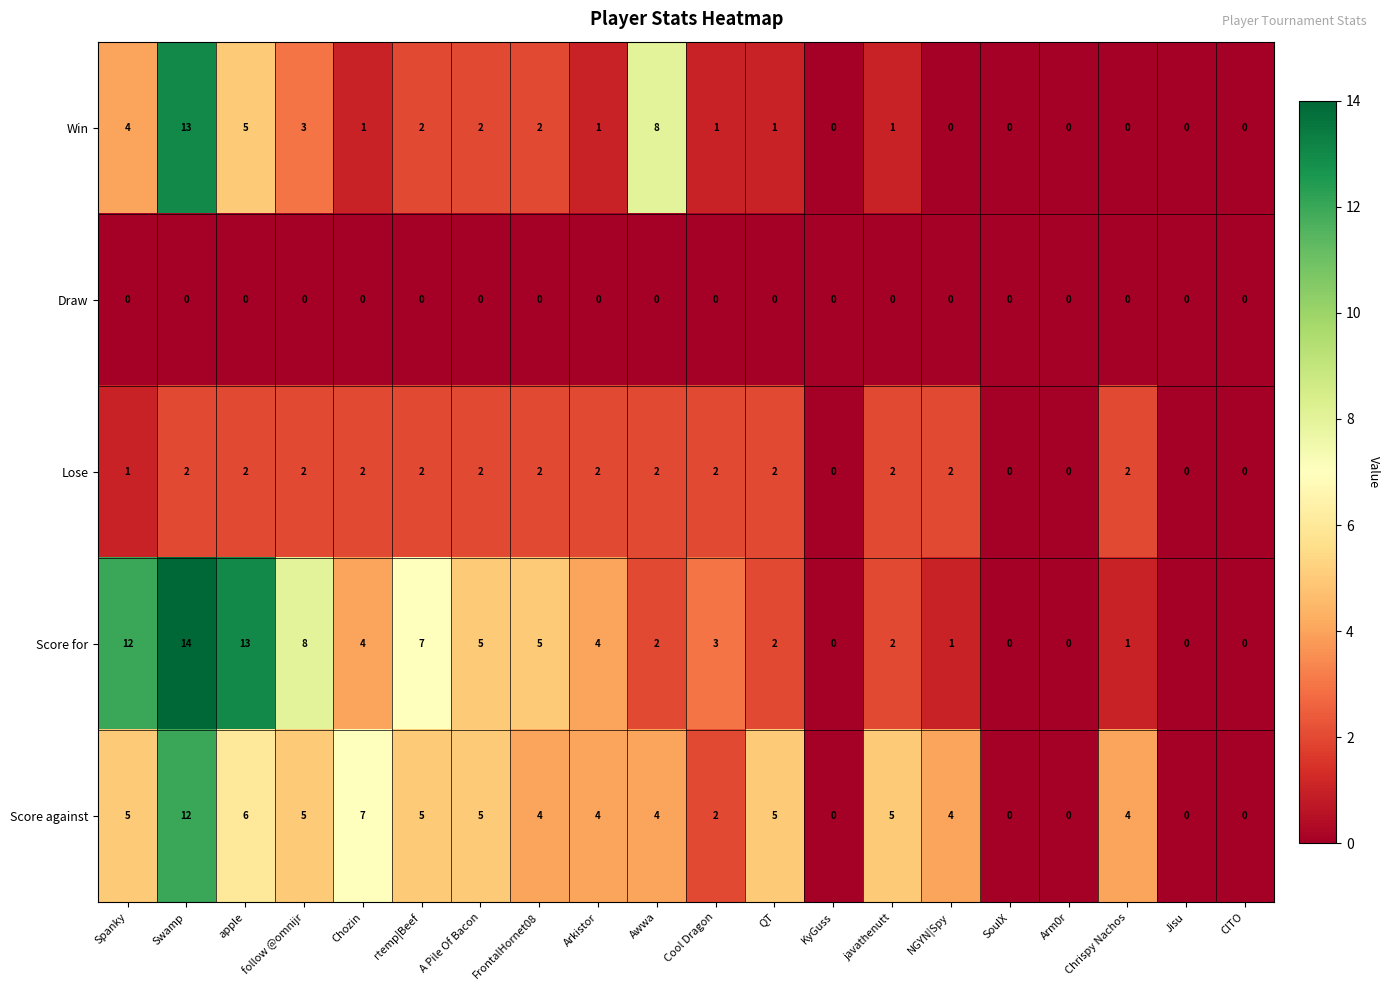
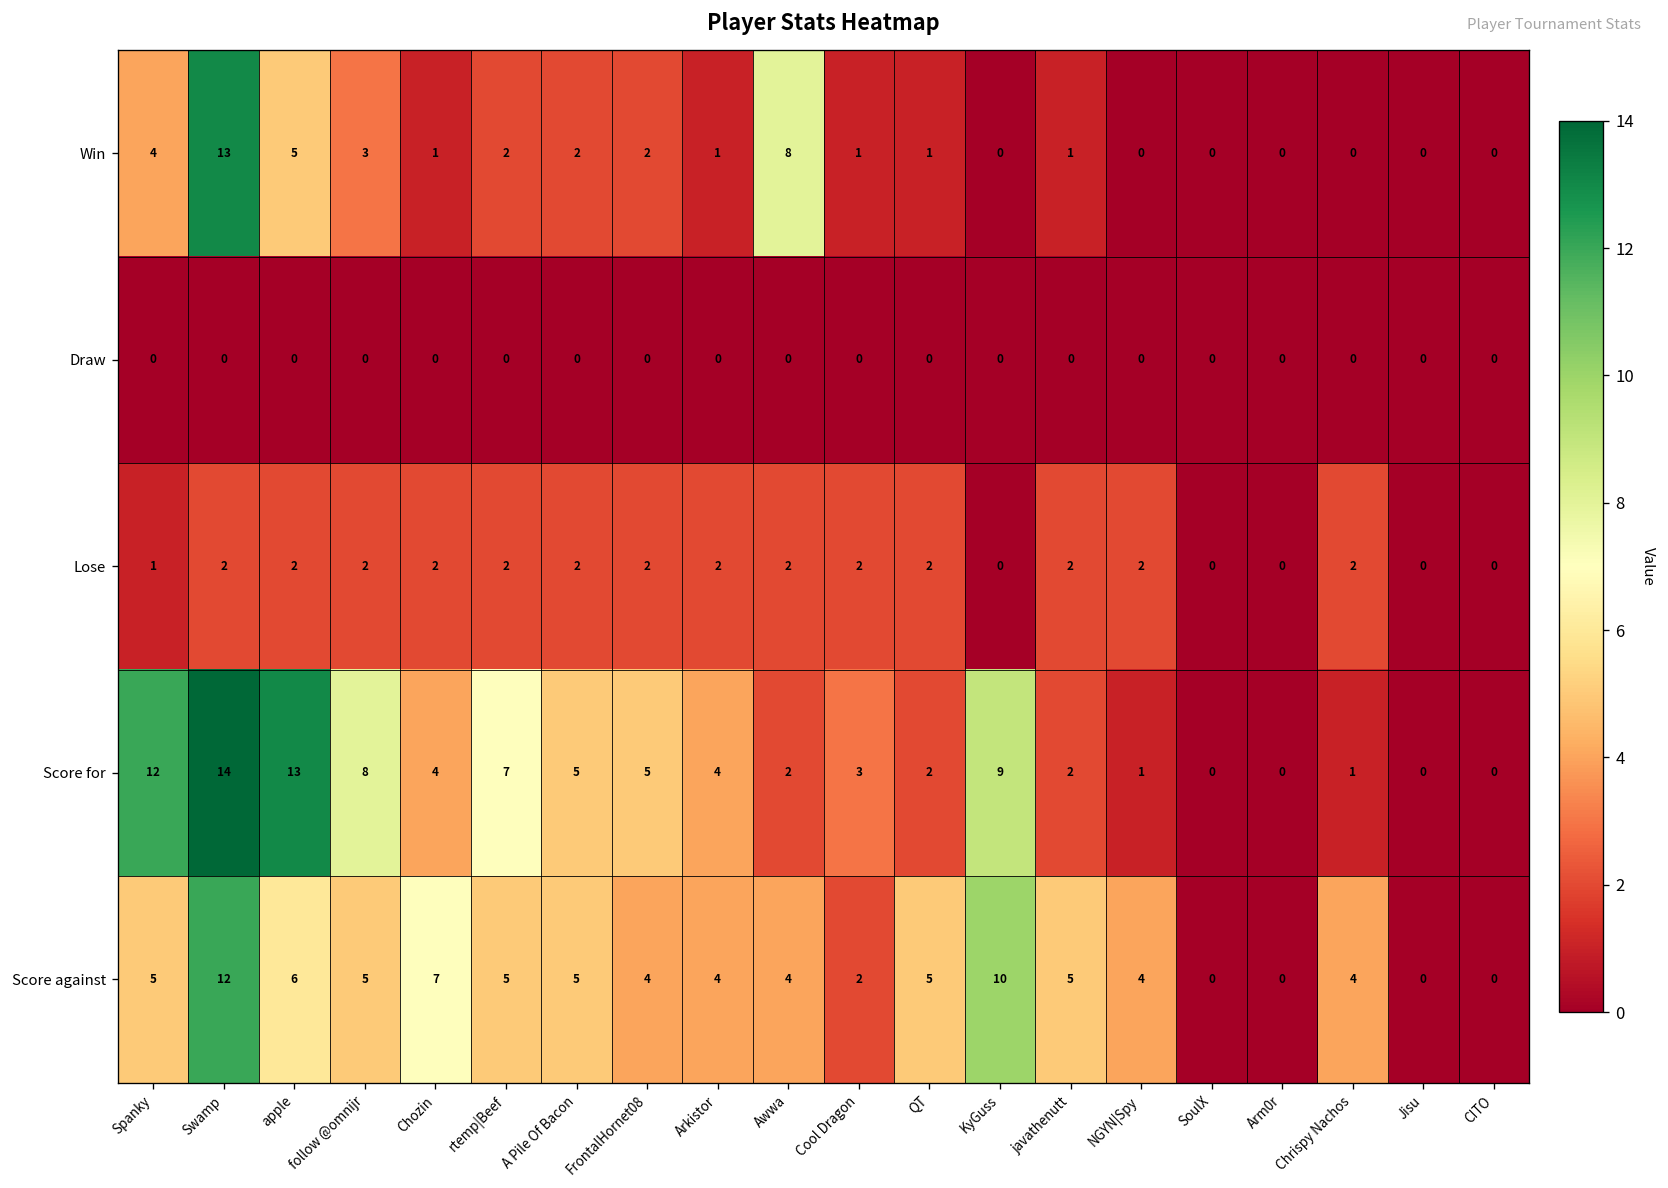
Score for, KyGuss: 0 -> 9
Score against, KyGuss: 0 -> 10
